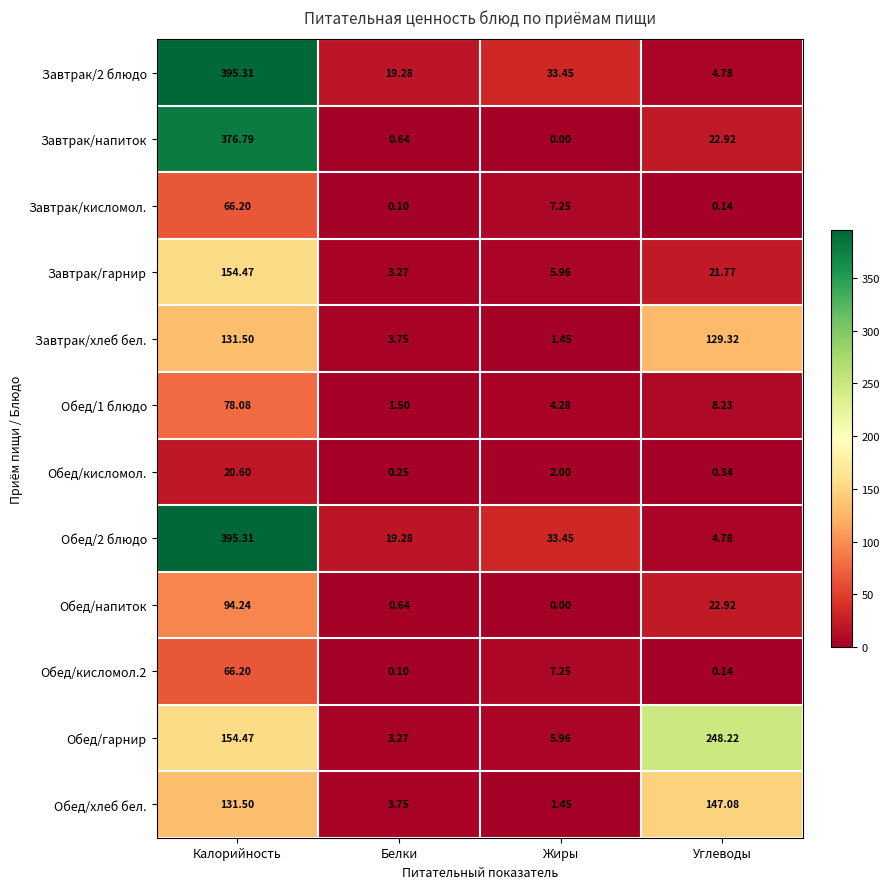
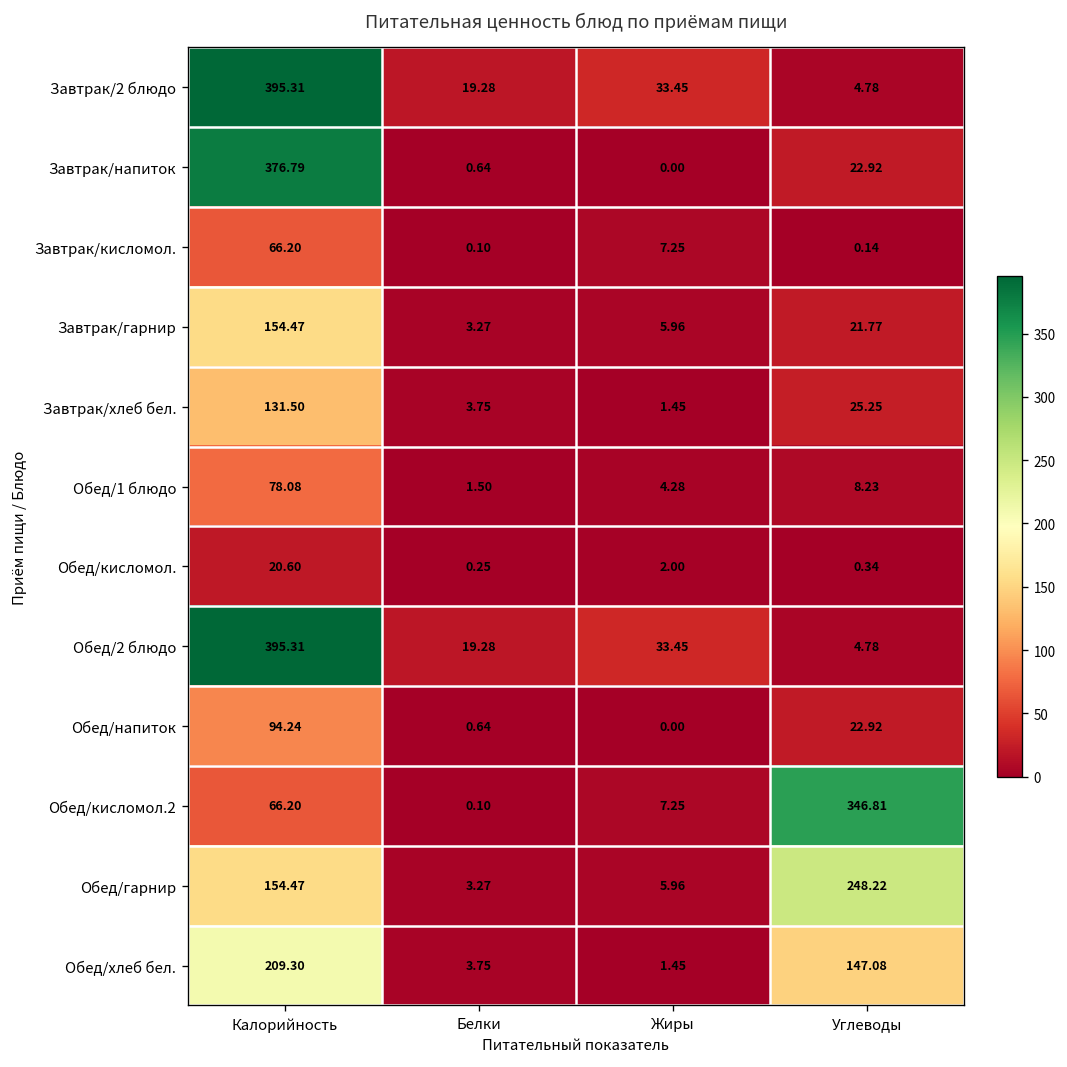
Завтрак/хлеб бел., Углеводы: 129.32 -> 25.25
Обед/кисломол.2, Углеводы: 0.14 -> 346.81
Обед/хлеб бел., Калорийность: 131.50 -> 209.30
